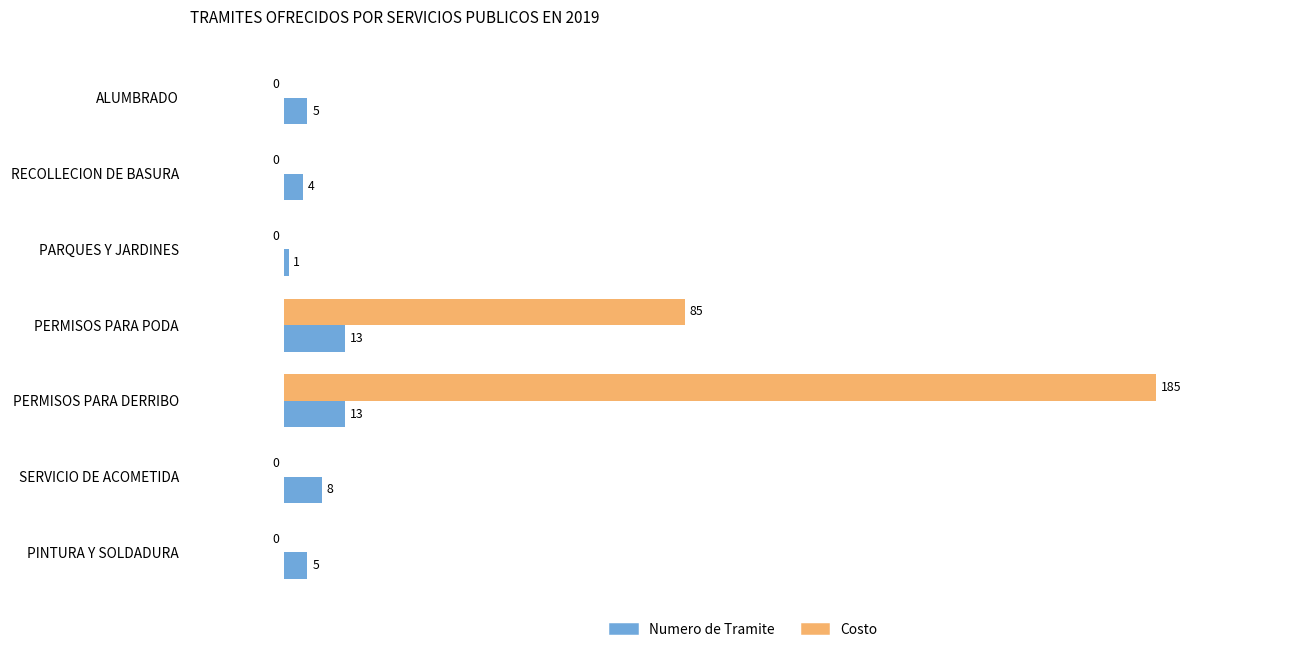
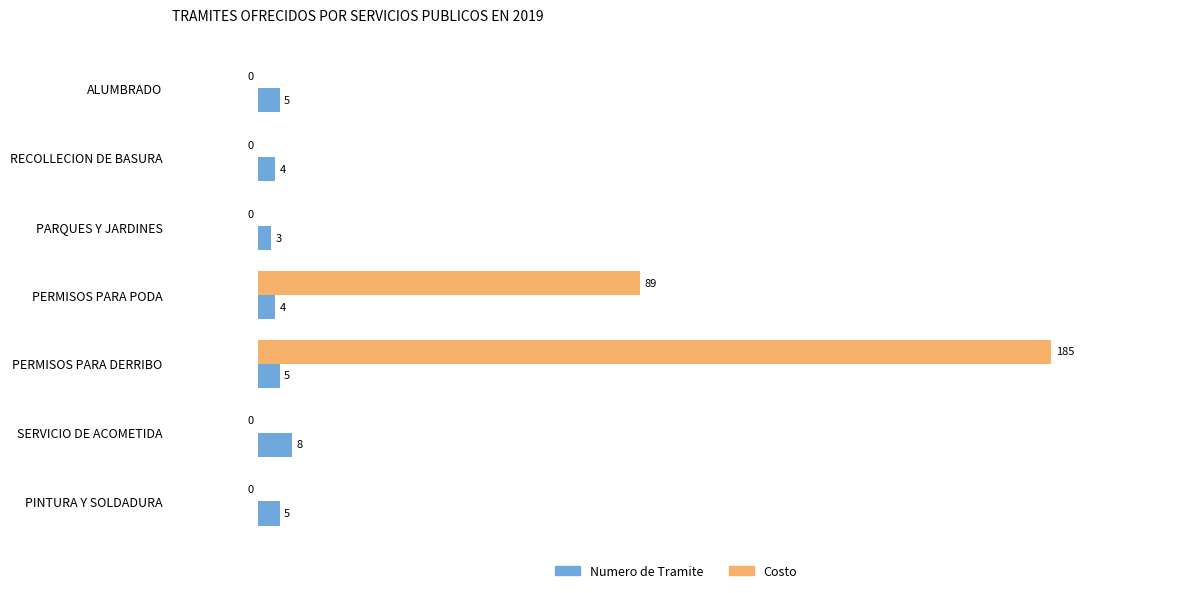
Numero de Tramite, PARQUES Y JARDINES: 1 -> 3
Costo, PERMISOS PARA PODA: 85 -> 89
Numero de Tramite, PERMISOS PARA PODA: 13 -> 4
Numero de Tramite, PERMISOS PARA DERRIBO: 13 -> 5
